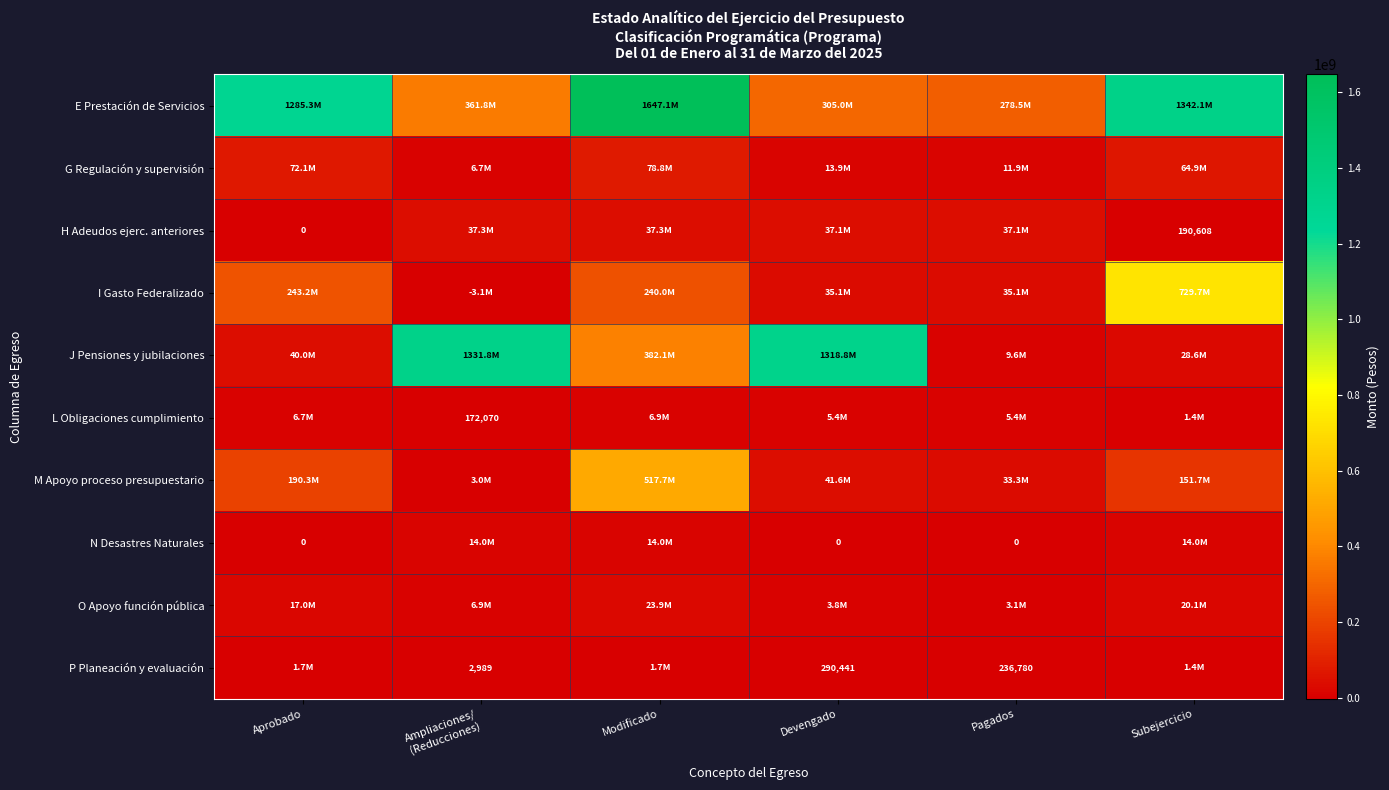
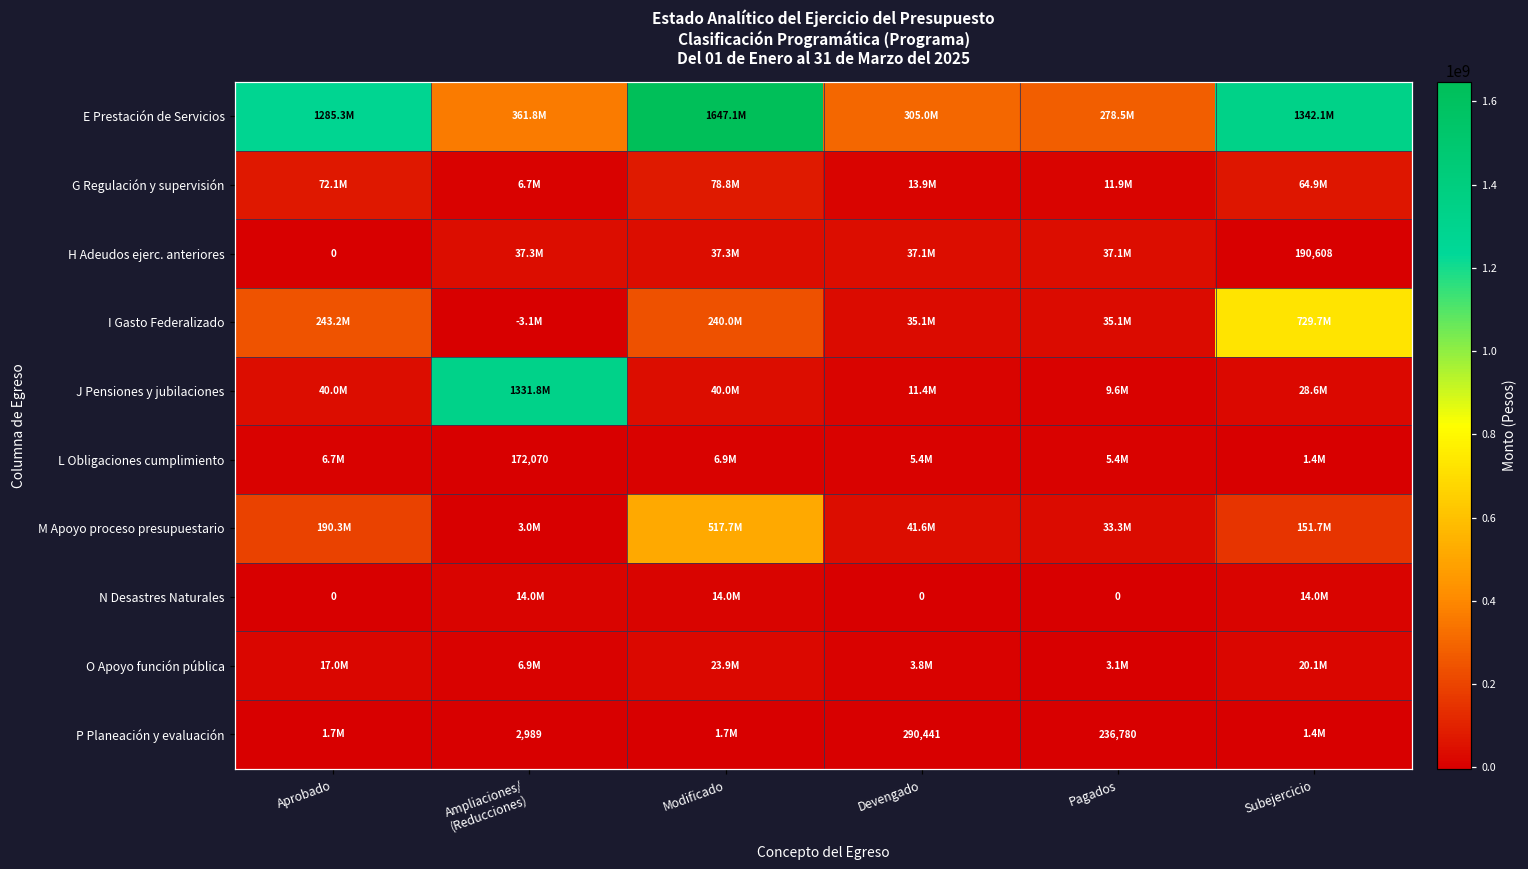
J Pensiones y jubilaciones, Modificado: 382.1M -> 40.0M
J Pensiones y jubilaciones, Devengado: 1318.8M -> 11.4M
